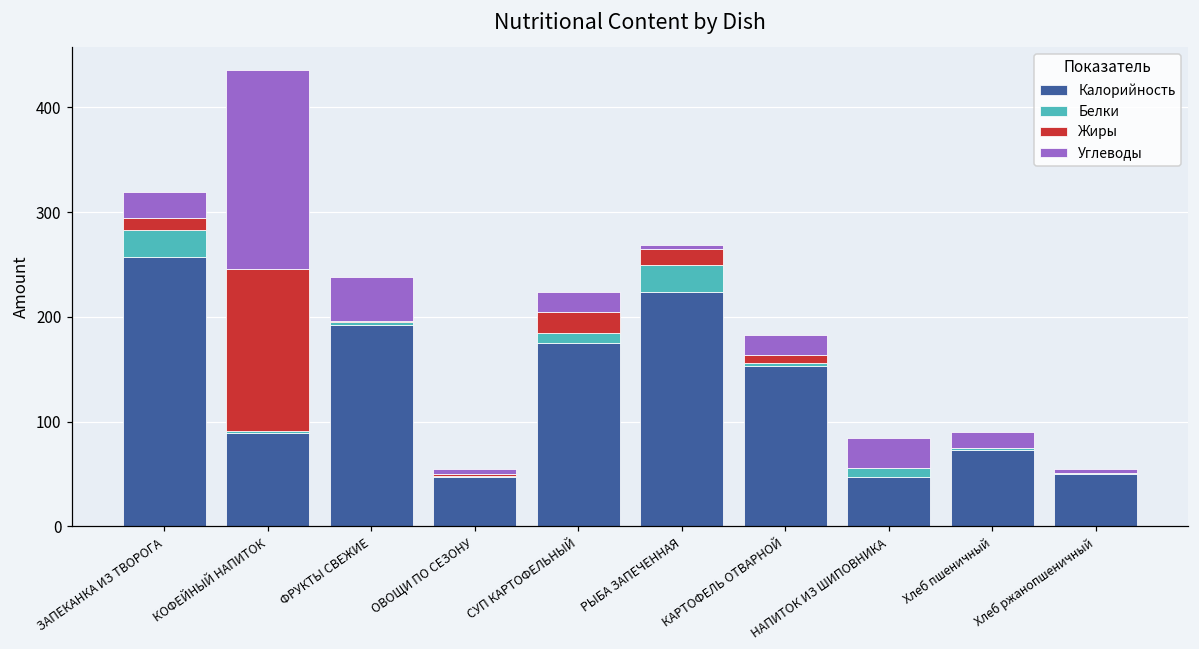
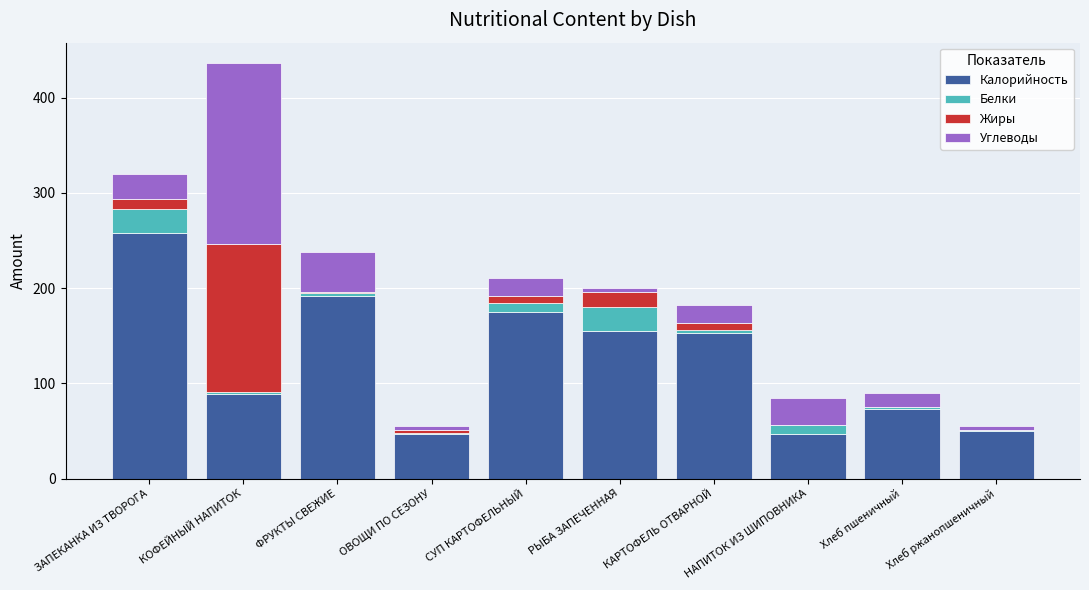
Жиры, СУП КАРТОФЕЛЬНЫЙ: 20 -> 10
Калорийность, РЫБА ЗАПЕЧЕННАЯ: 220 -> 160
